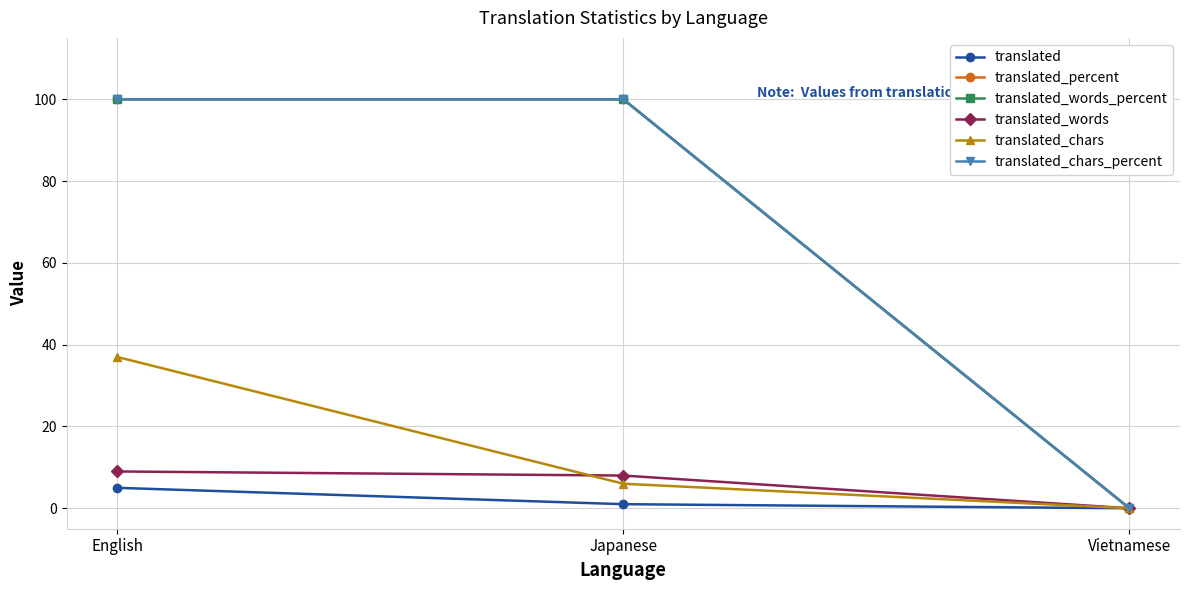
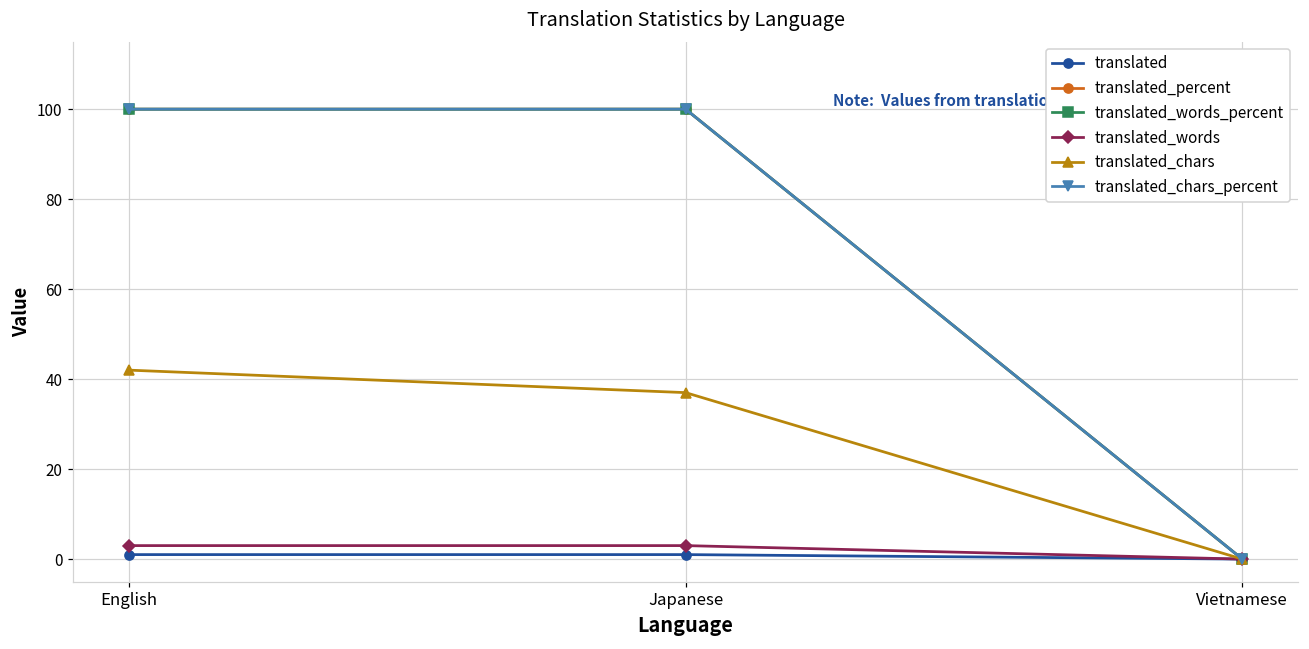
translated, English: 5 -> 1
translated_words, English: 9 -> 3
translated_chars, English: 37 -> 42
translated_words, Japanese: 8 -> 3
translated_chars, Japanese: 6 -> 37
